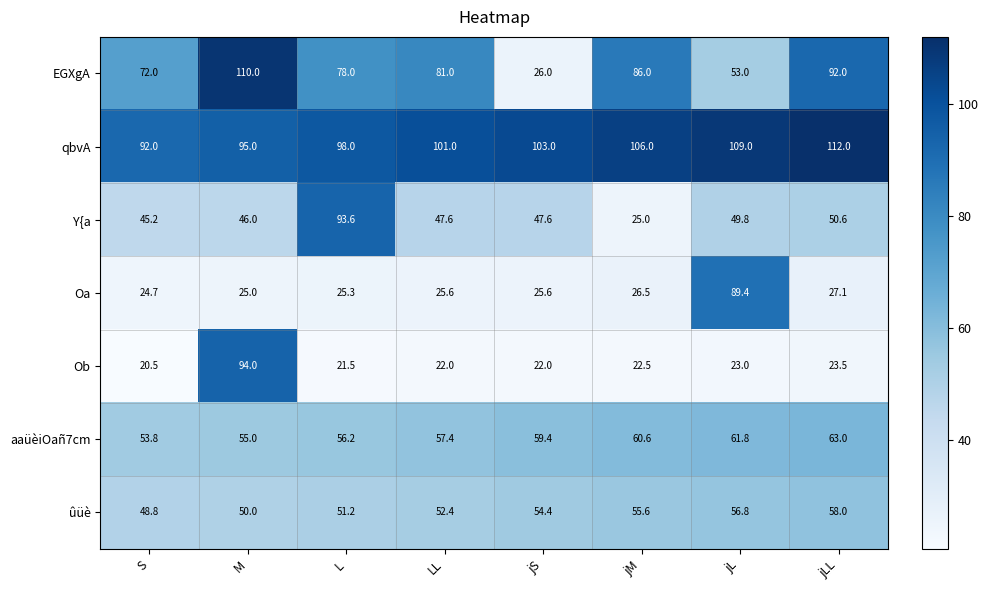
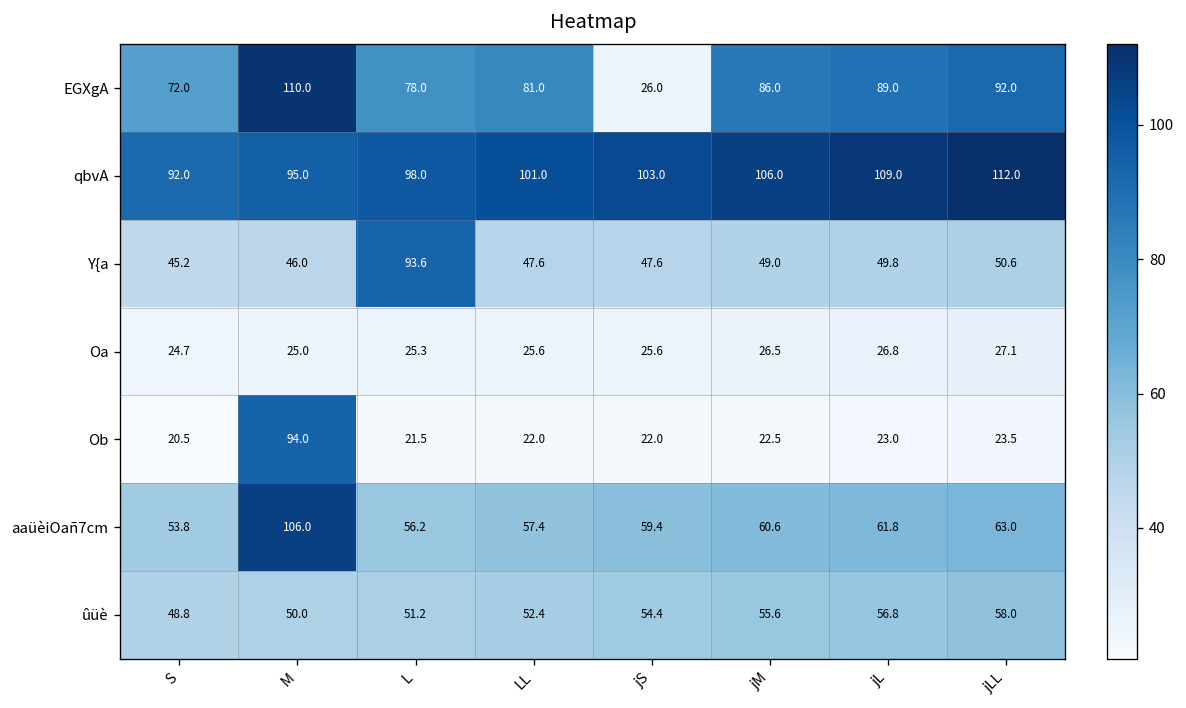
EGXgA, jL: 53.0 -> 89.0
Y{a, jM: 25.0 -> 49.0
Oa, jL: 89.4 -> 26.8
aaüèiOañ7cm, M: 55.0 -> 106.0
